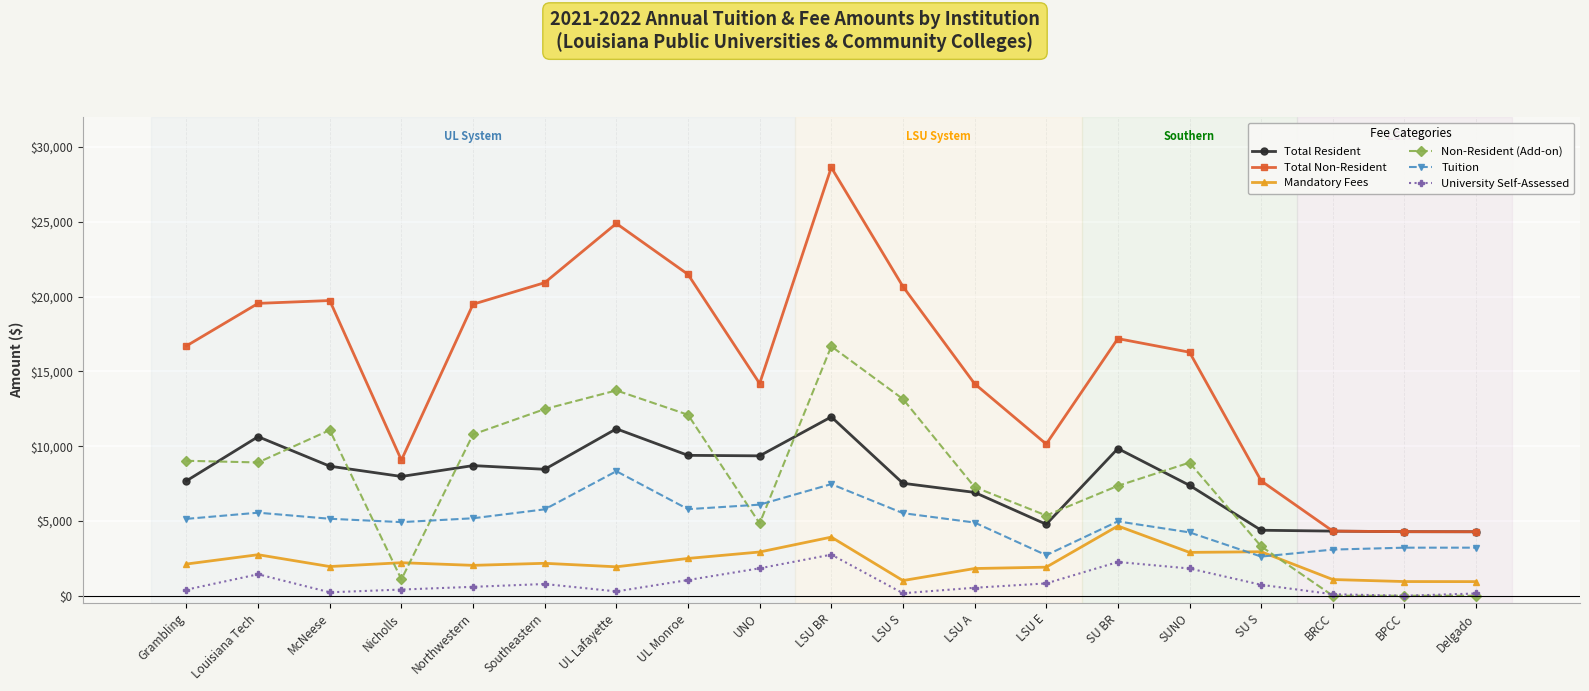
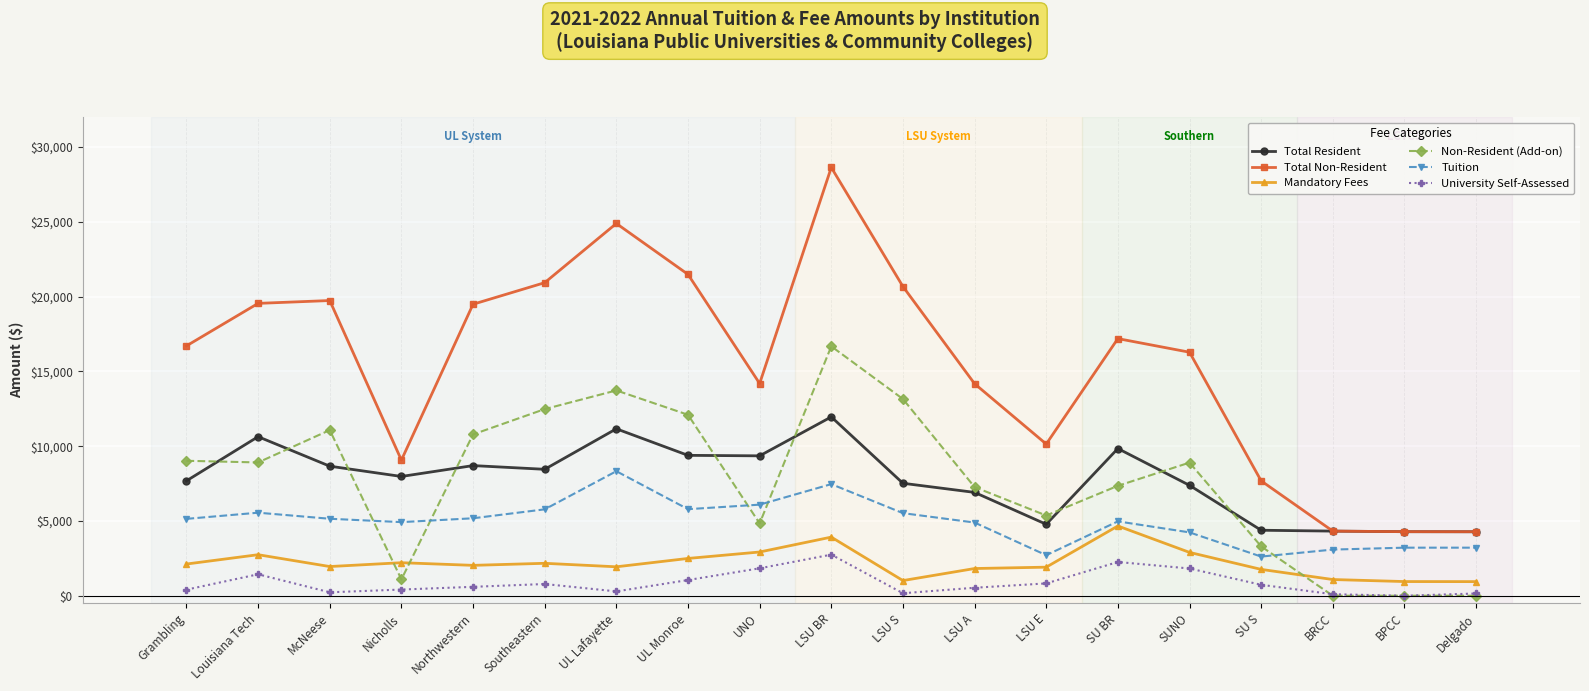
Mandatory Fees, SU S: $2,900 -> $1,800
